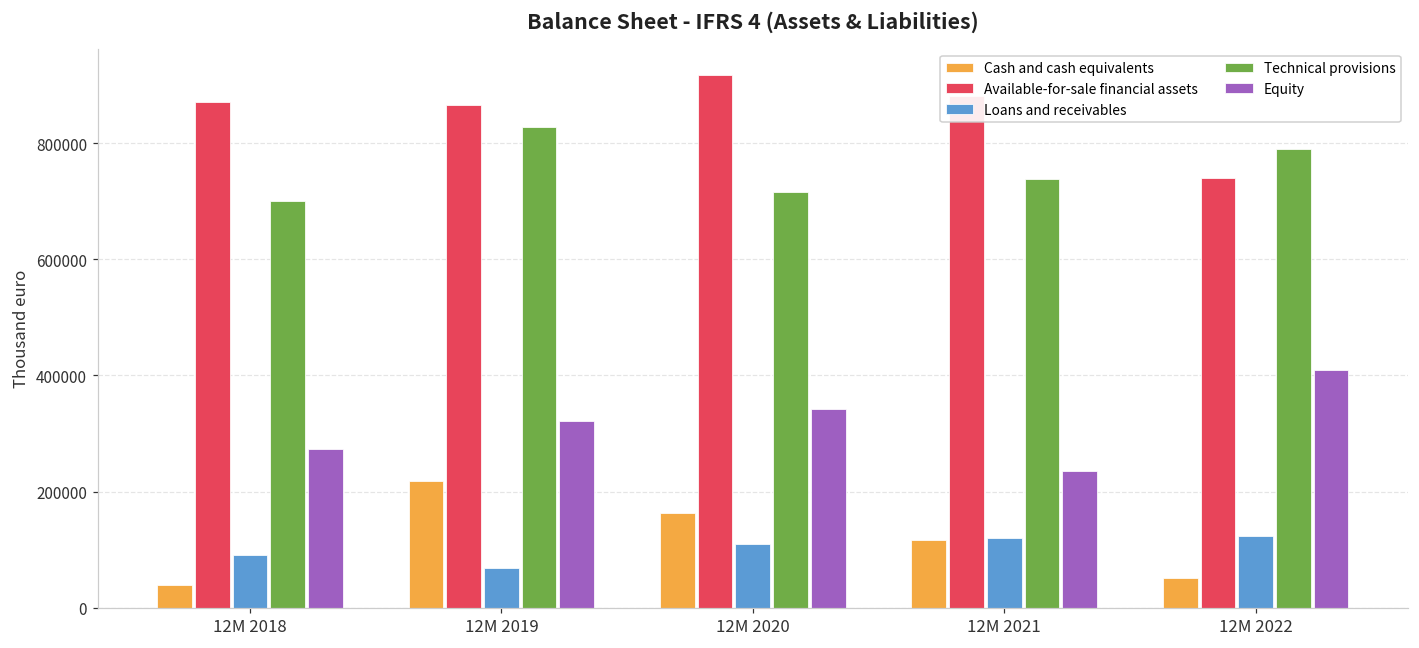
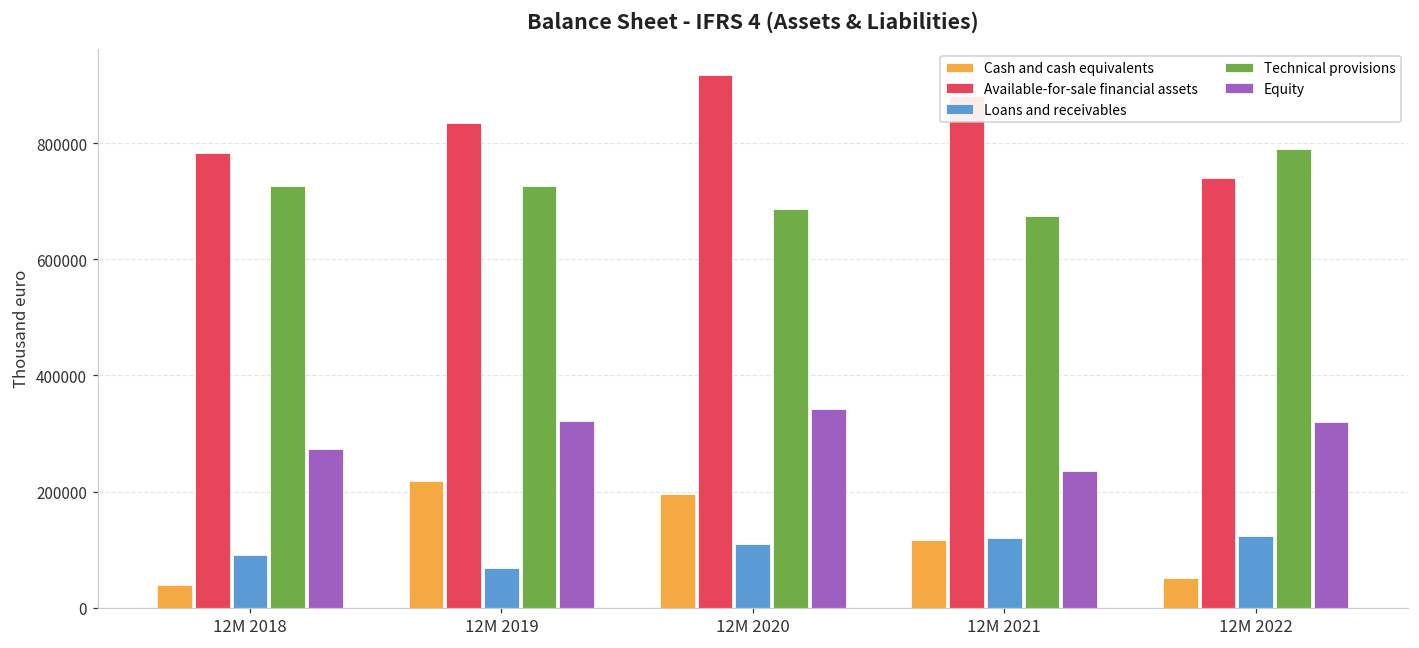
Available-for-sale financial assets, 12M 2018: 870000 -> 780000
Technical provisions, 12M 2018: 700000 -> 730000
Available-for-sale financial assets, 12M 2019: 870000 -> 830000
Technical provisions, 12M 2019: 830000 -> 730000
Cash and cash equivalents, 12M 2020: 160000 -> 200000
Technical provisions, 12M 2020: 720000 -> 690000
Technical provisions, 12M 2021: 740000 -> 670000
Equity, 12M 2022: 410000 -> 320000
